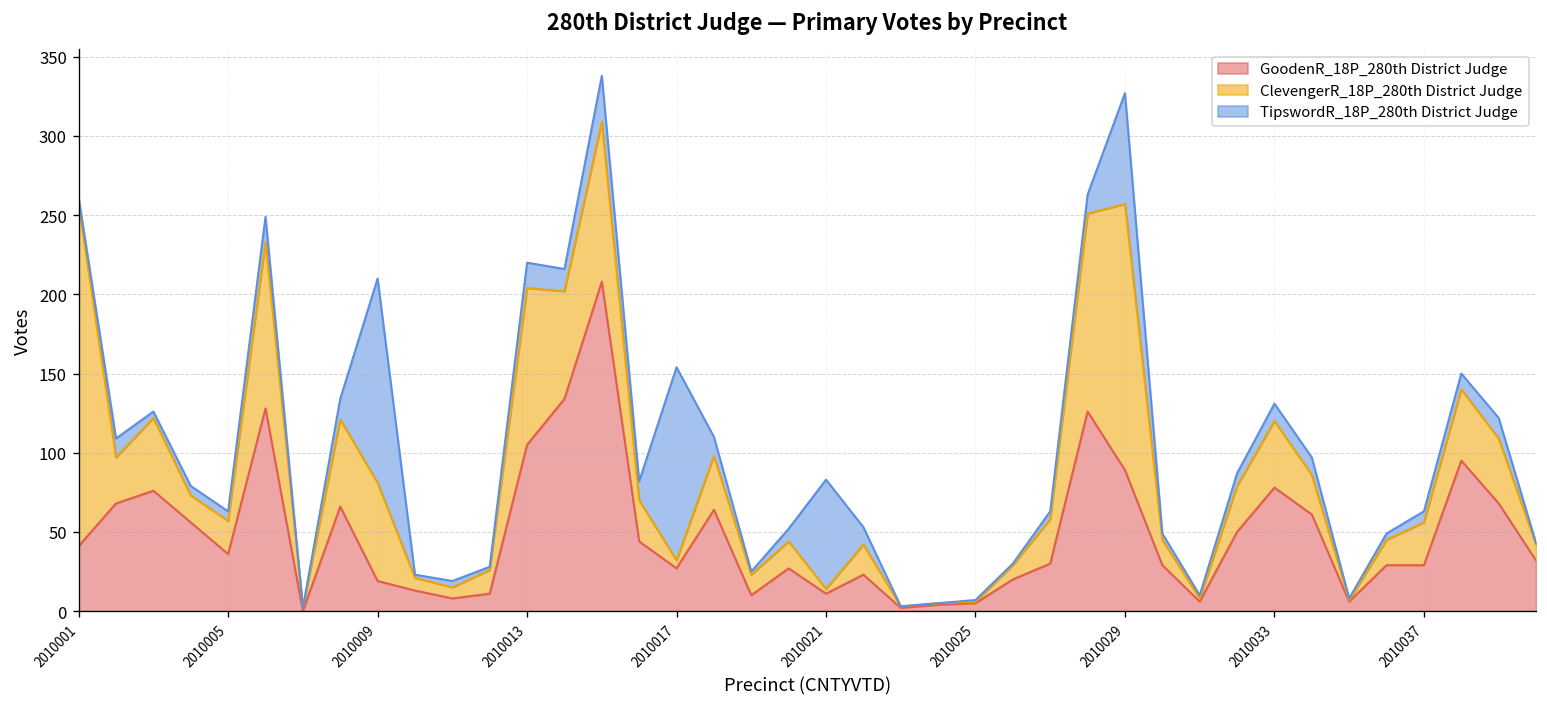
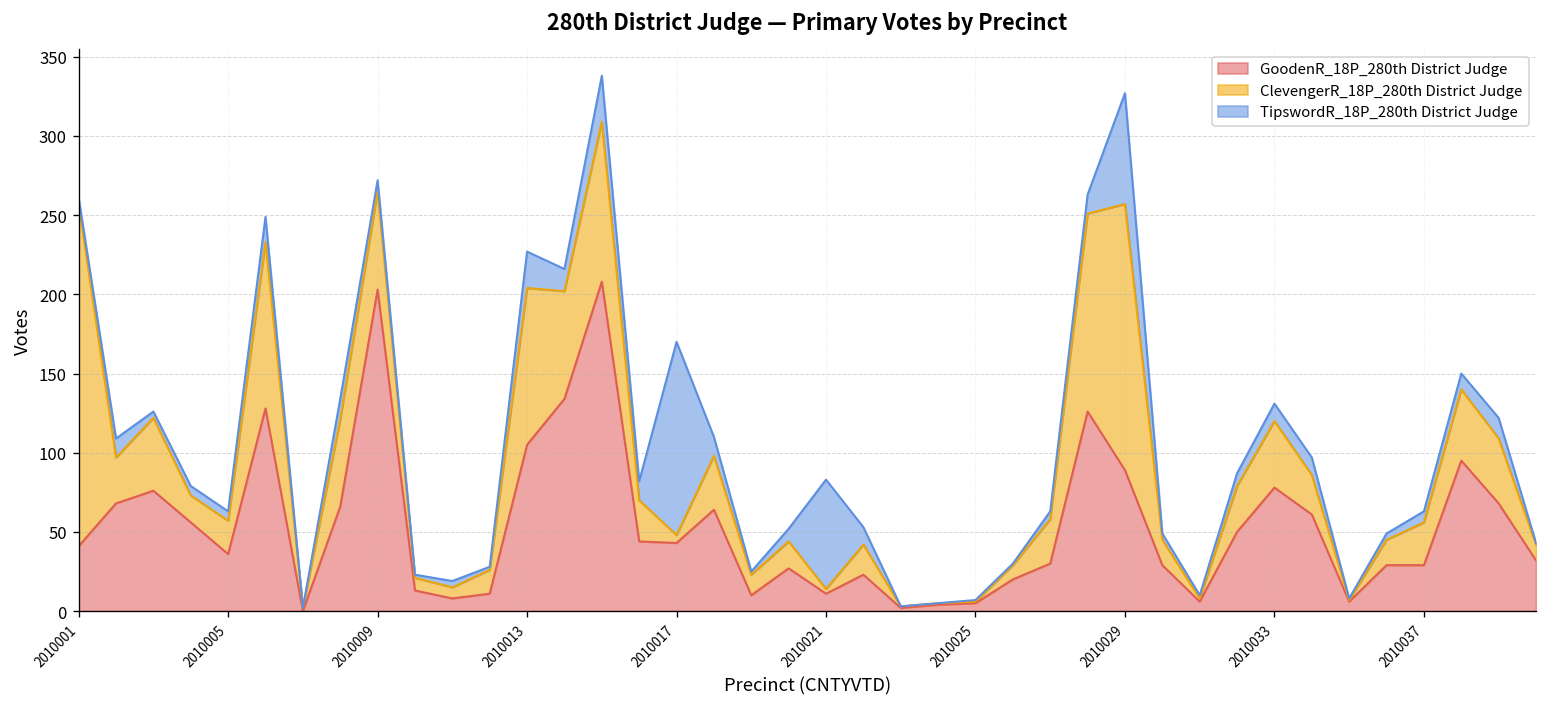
GoodenR_18P_280th District Judge, 2010009: 19 -> 203
TipswordR_18P_280th District Judge, 2010009: 129 -> 7
TipswordR_18P_280th District Judge, 2010013: 16 -> 23
GoodenR_18P_280th District Judge, 2010017: 27 -> 43
